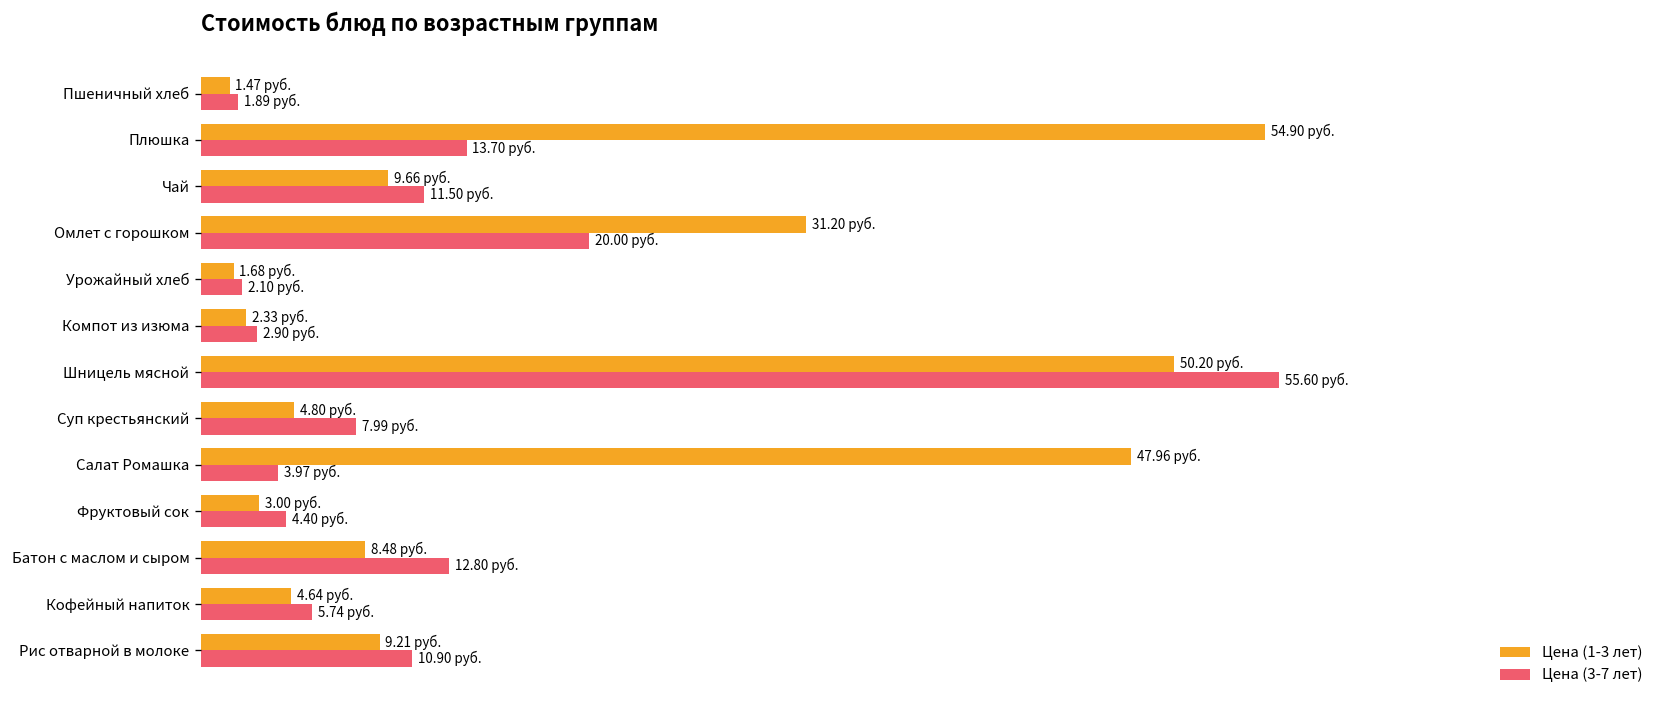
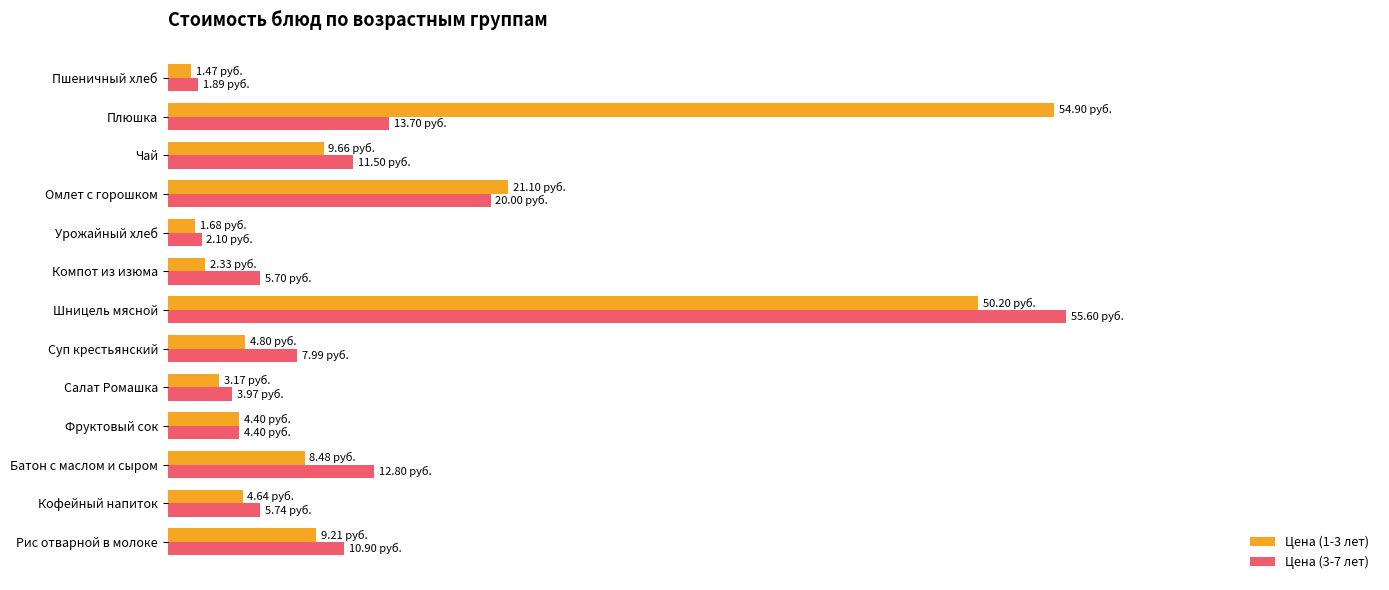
Цена (1-3 лет), Омлет с горошком: 31.20 -> 21.10
Цена (3-7 лет), Компот из изюма: 2.90 -> 5.70
Цена (1-3 лет), Салат Ромашка: 47.96 -> 3.17
Цена (1-3 лет), Фруктовый сок: 3.00 -> 4.40
